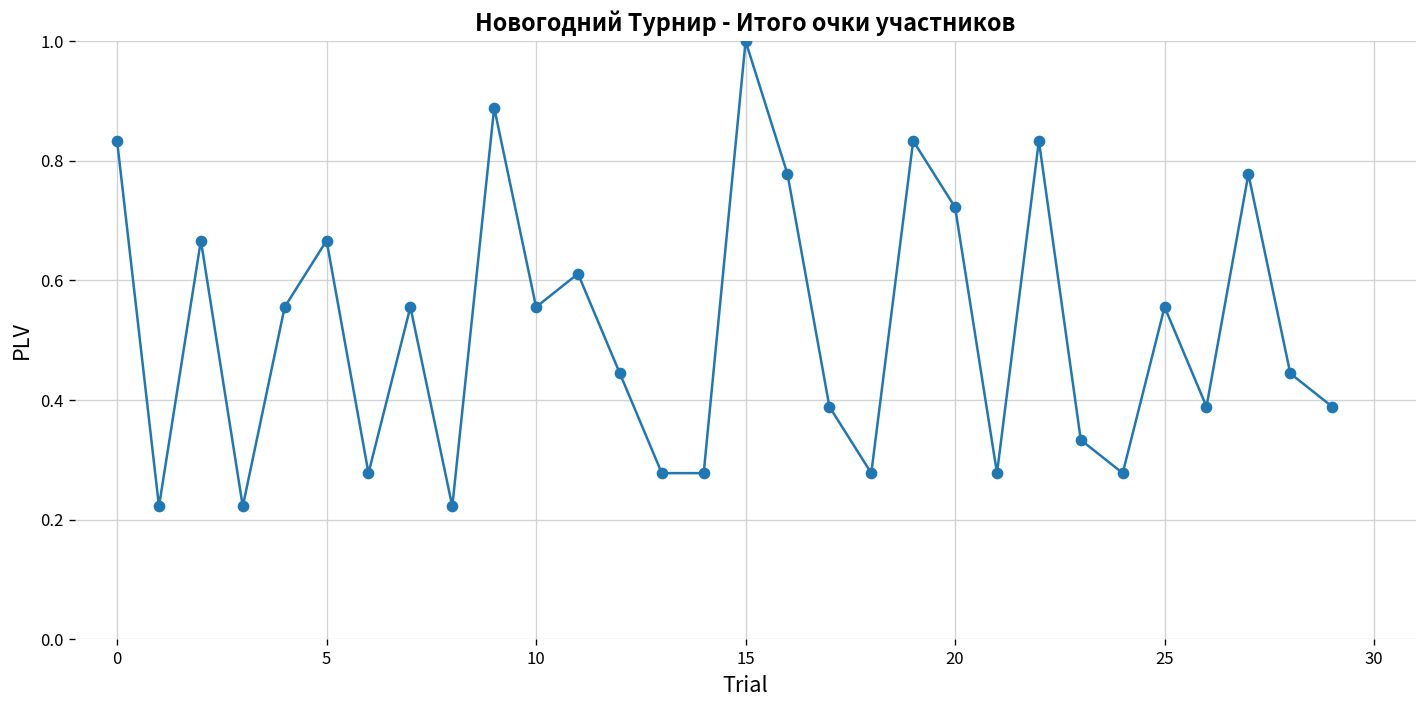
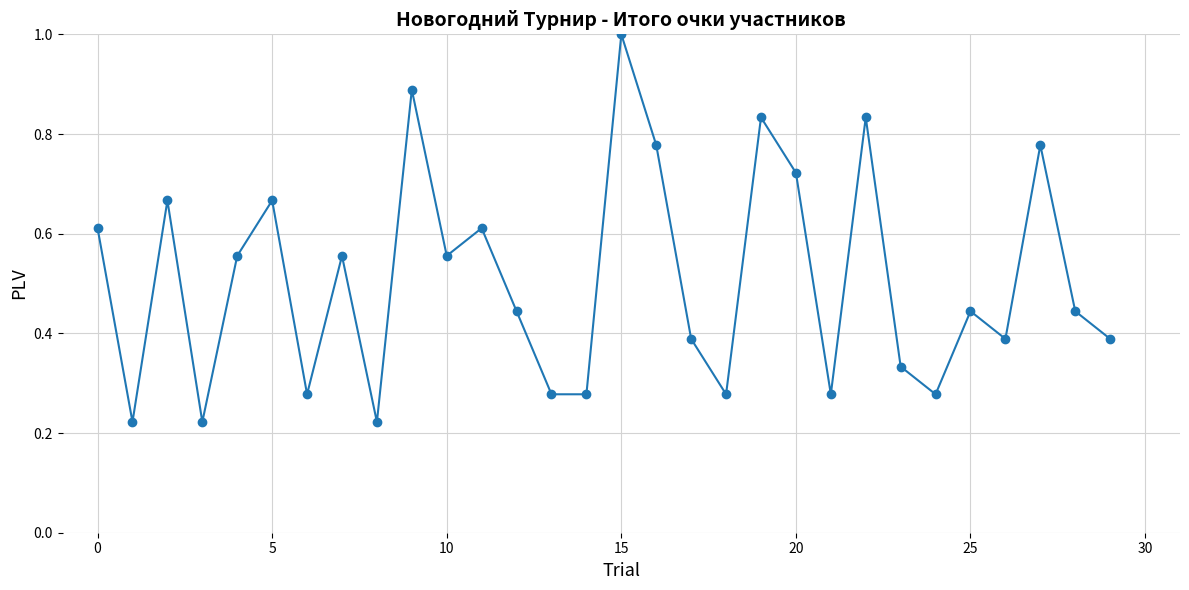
0: 0.83 -> 0.61
25: 0.56 -> 0.44
